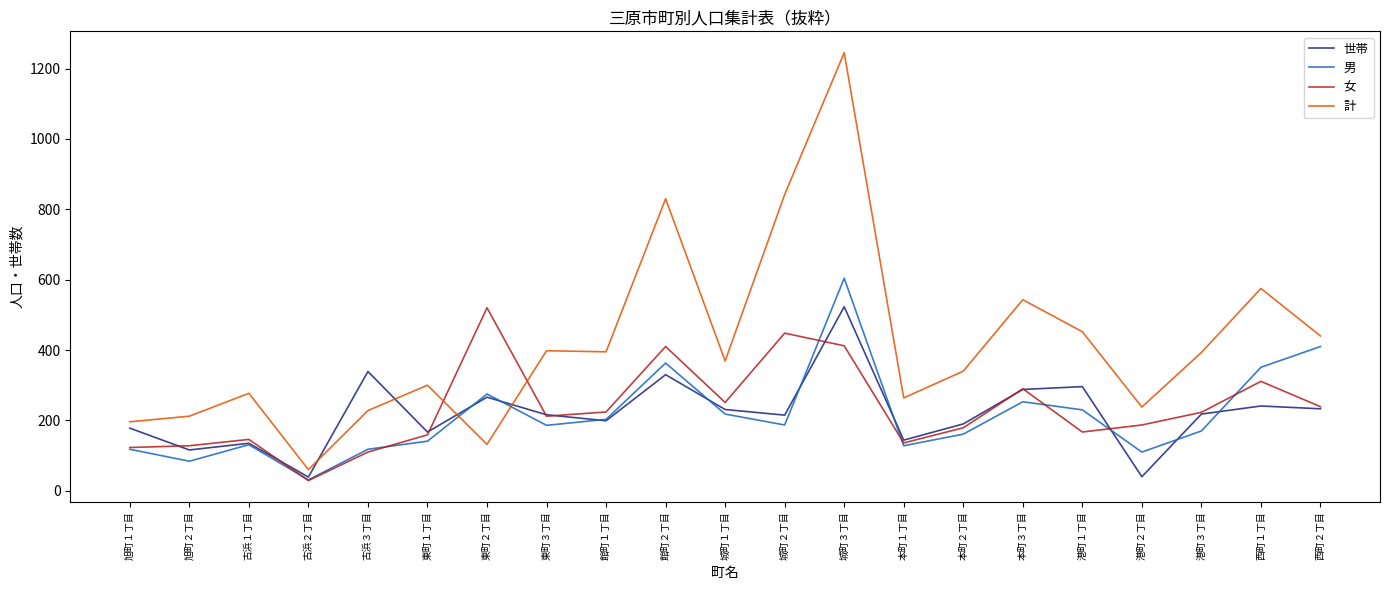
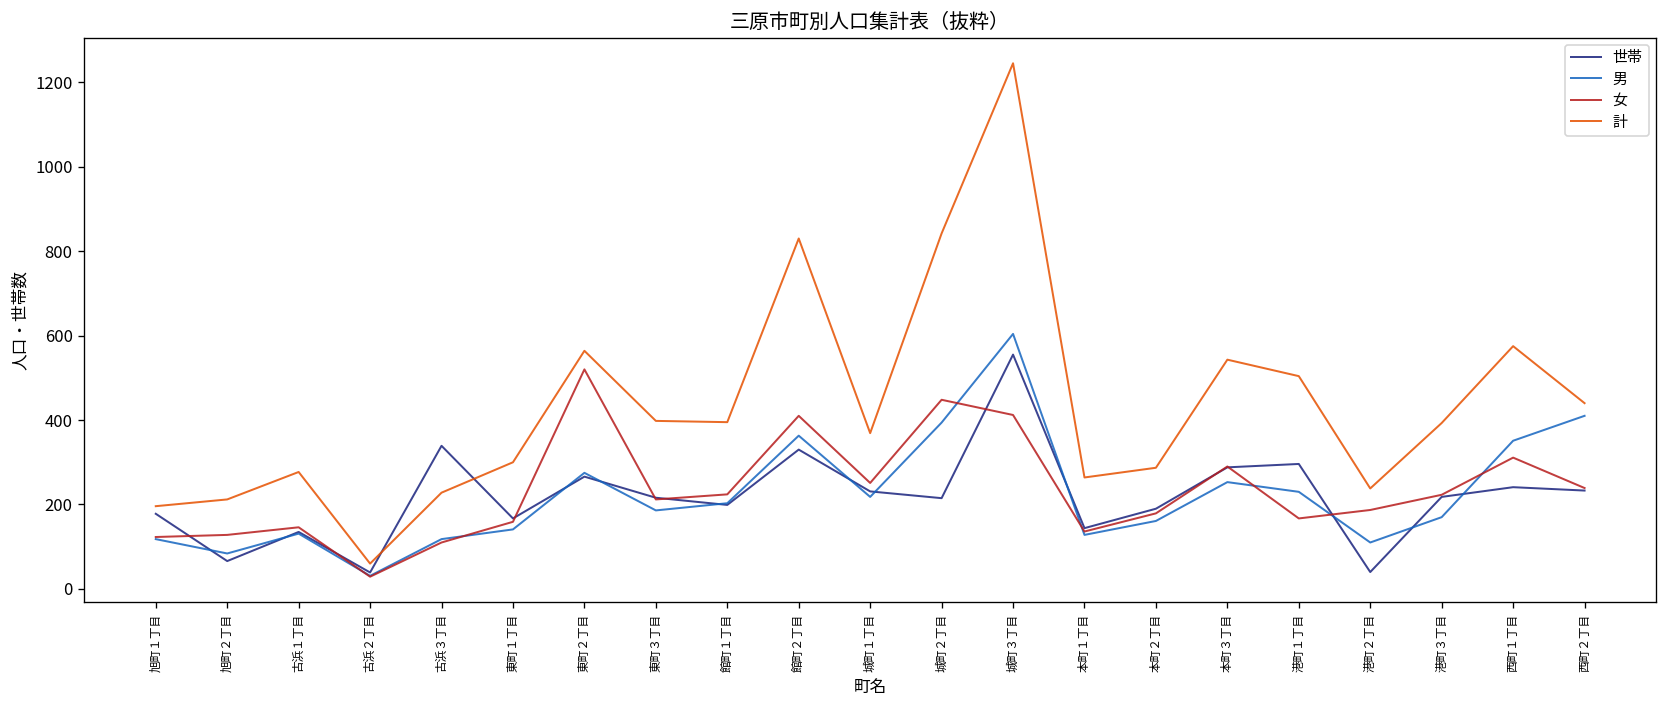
世帯, 旭町２丁目: 120 -> 70
計, 東町２丁目: 130 -> 560
男, 城町２丁目: 190 -> 390
世帯, 城町３丁目: 520 -> 560
計, 本町２丁目: 340 -> 290
計, 港町１丁目: 450 -> 500
